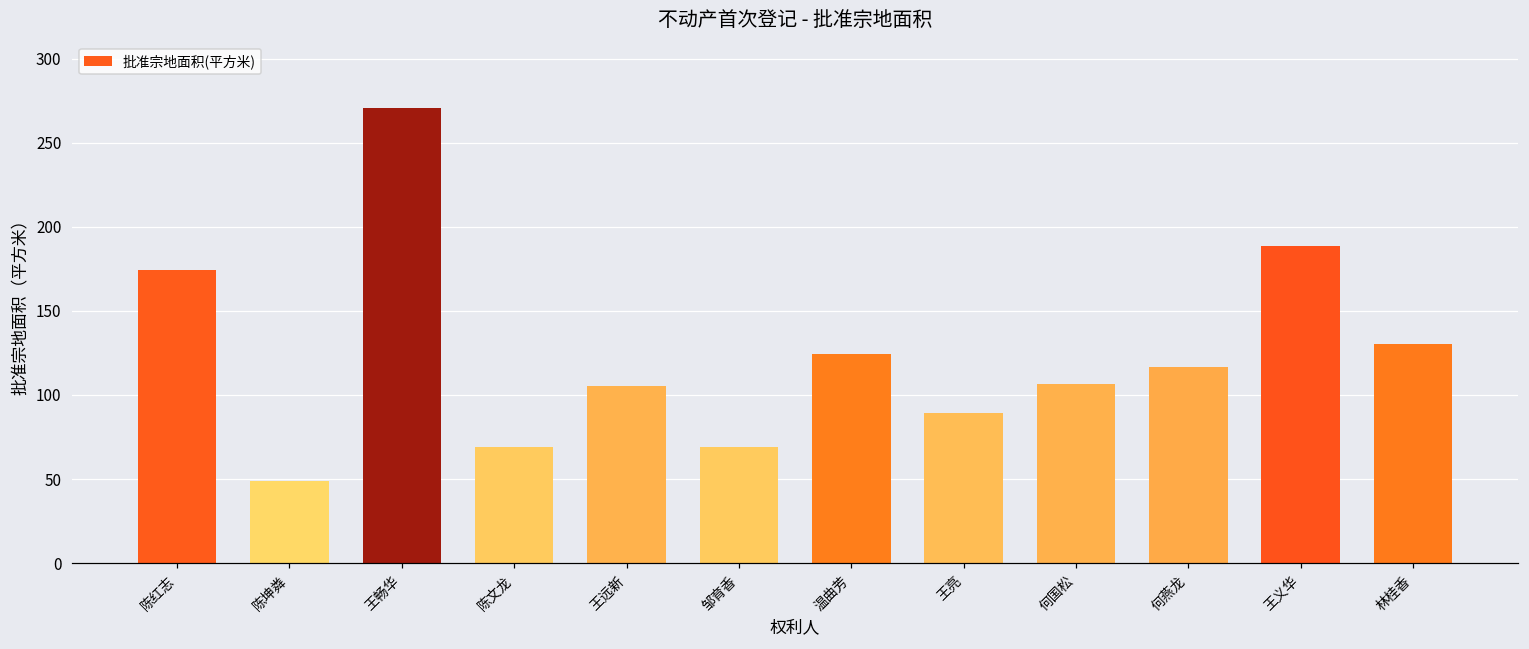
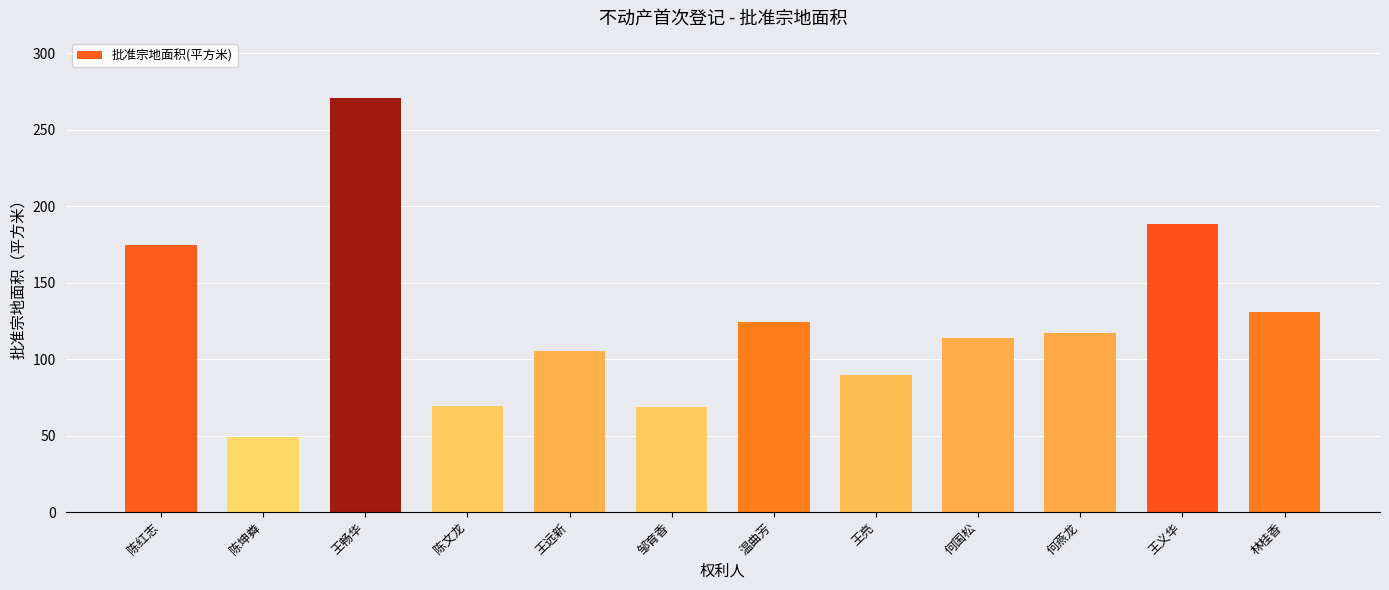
何国松: 107 -> 114
